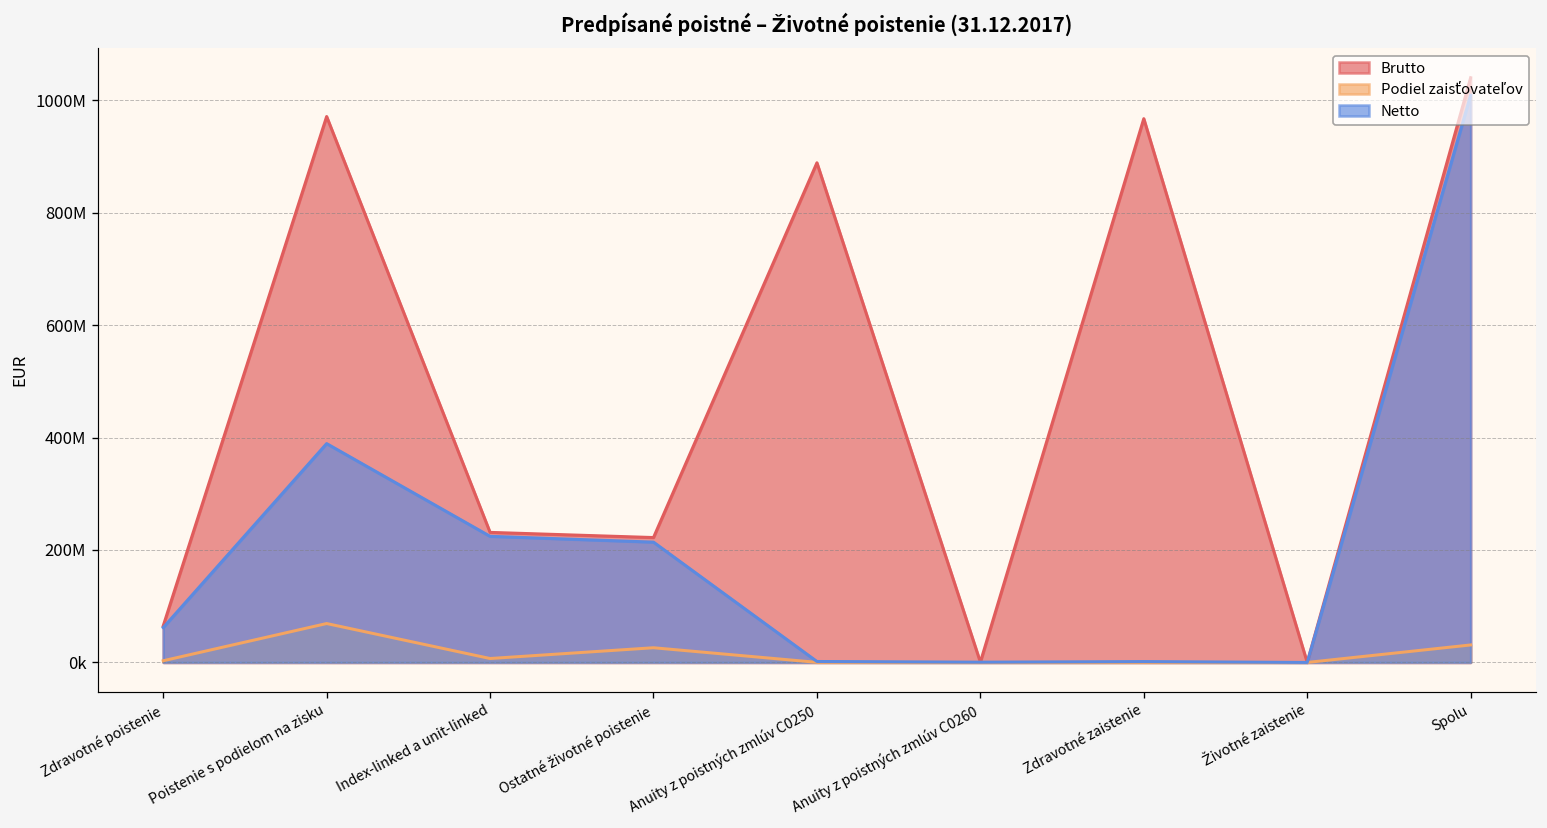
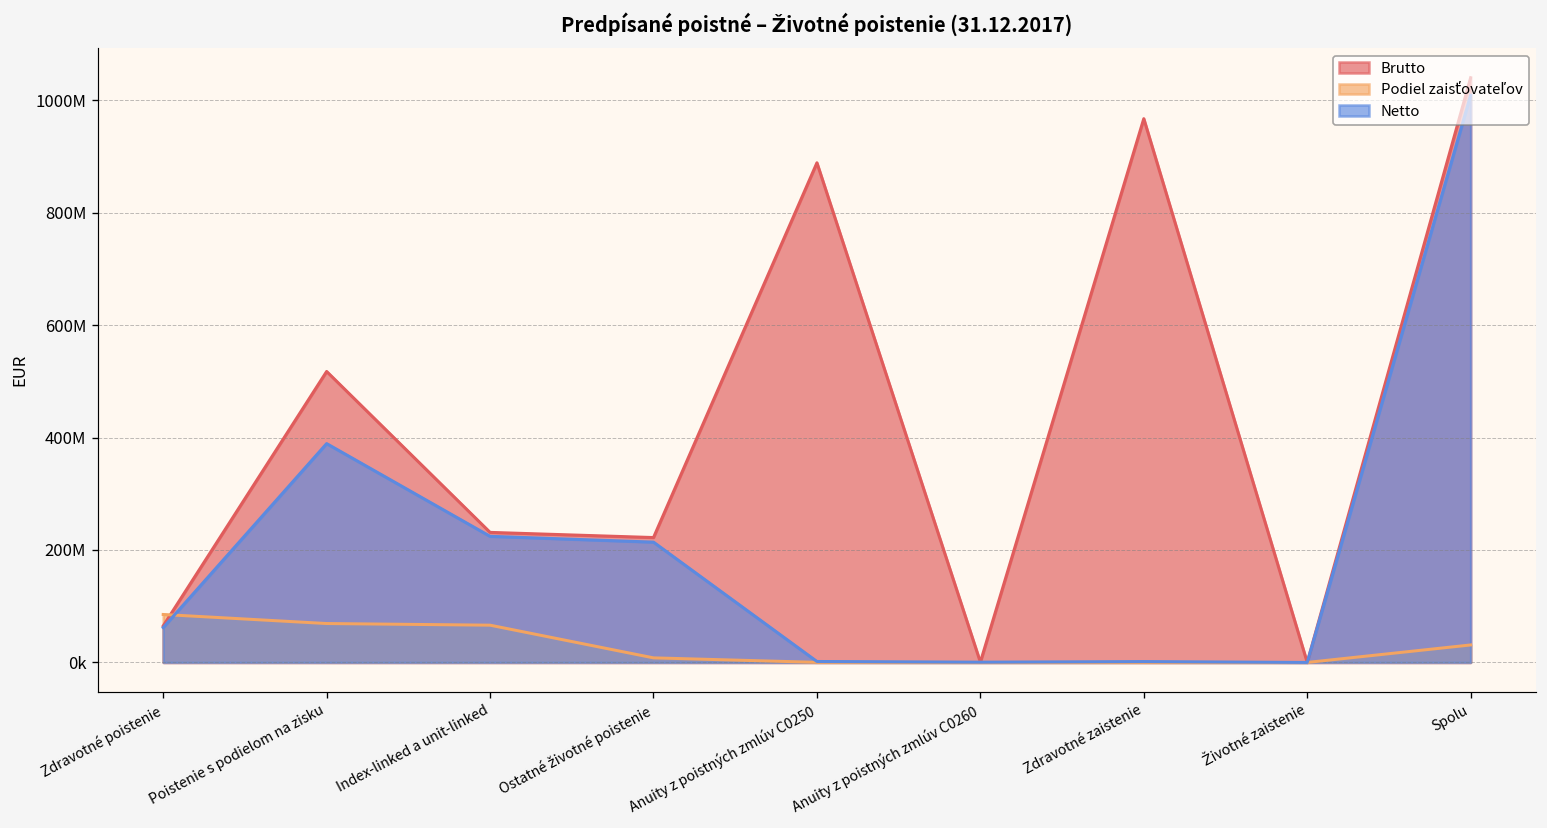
Podiel zaisťovateľov, Zdravotné poistenie: 0 -> 90000000
Brutto, Poistenie s podielom na zisku: 970000000 -> 520000000
Podiel zaisťovateľov, Index-linked a unit-linked: 10000000 -> 70000000
Podiel zaisťovateľov, Ostatné životné poistenie: 30000000 -> 10000000
